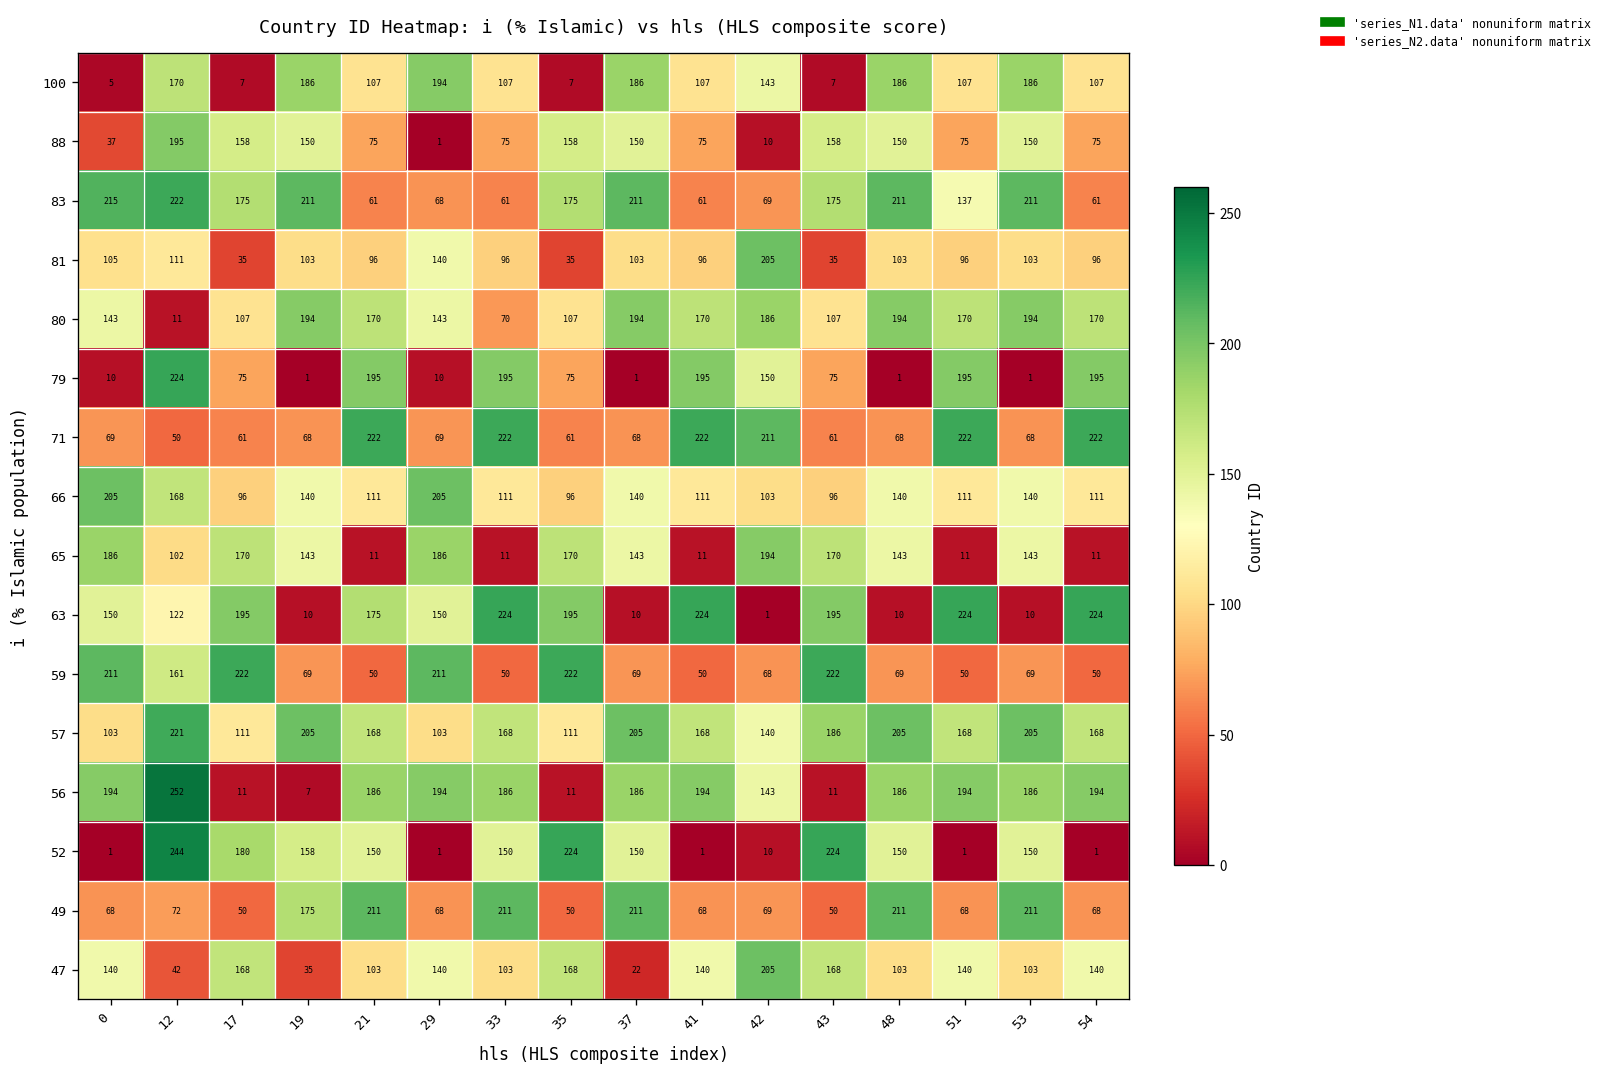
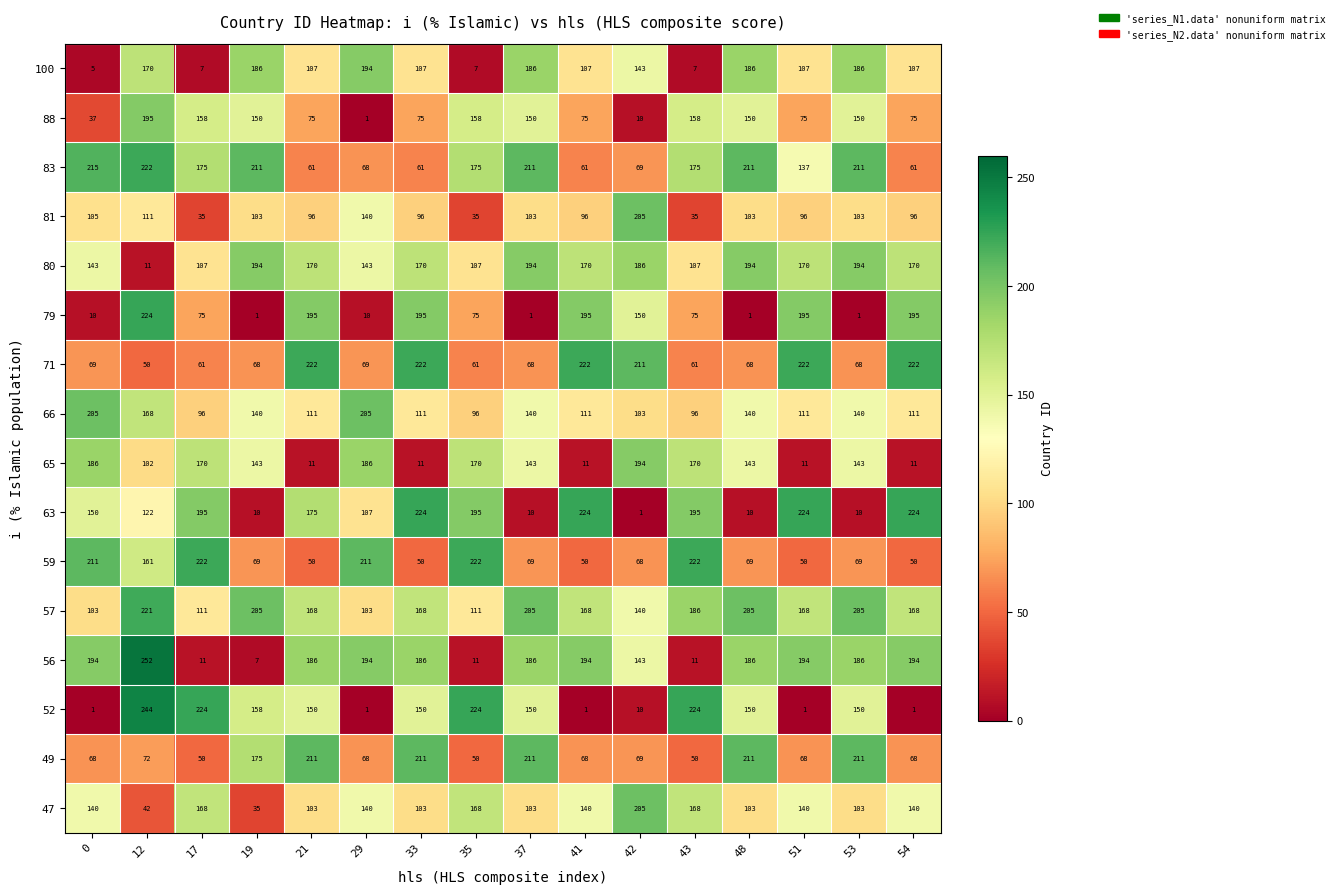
80, 33: 70 -> 170
63, 29: 150 -> 107
52, 17: 180 -> 224
47, 37: 22 -> 103
